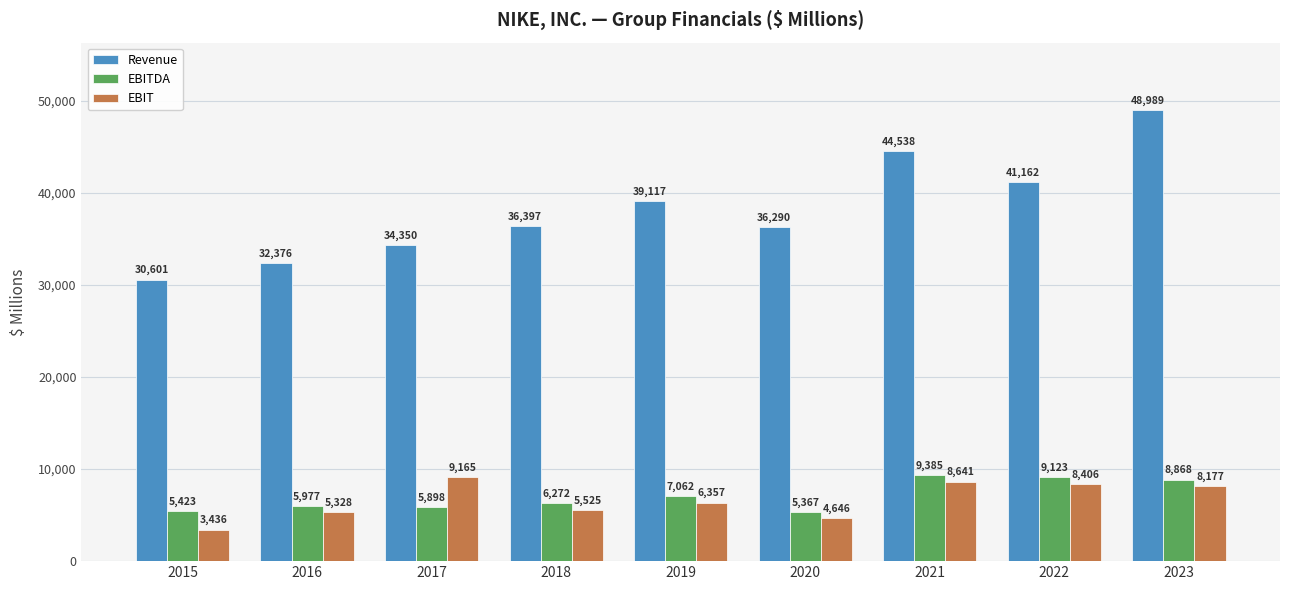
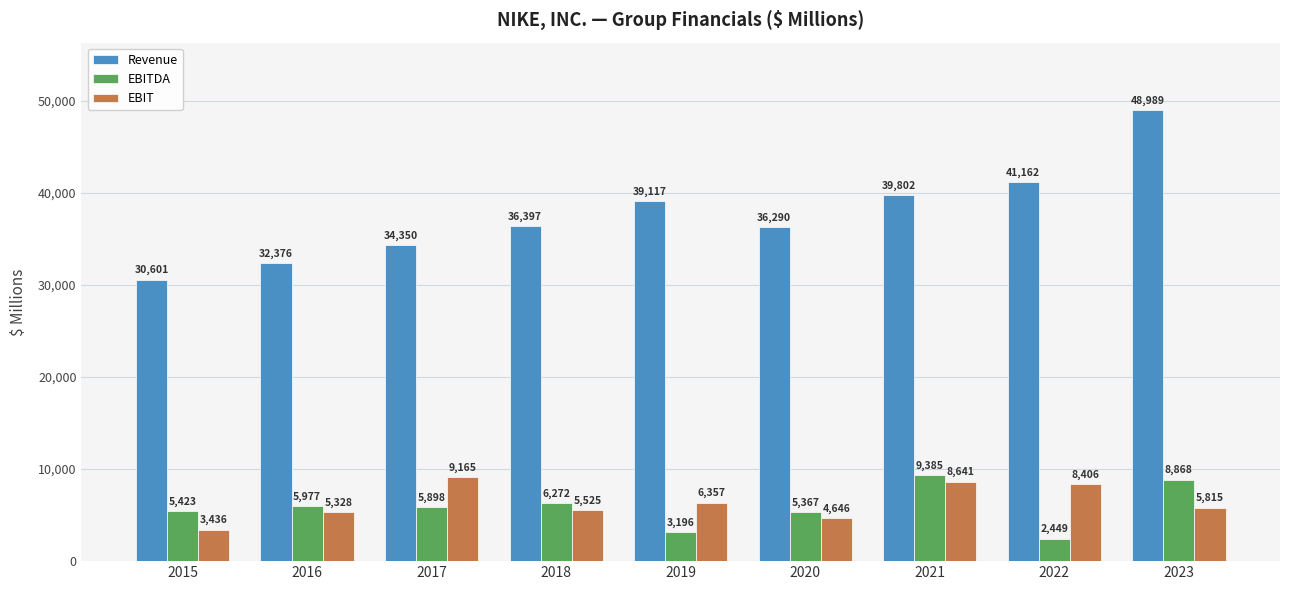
EBITDA, 2019: 7,062 -> 3,196
Revenue, 2021: 44,538 -> 39,802
EBITDA, 2022: 9,123 -> 2,449
EBIT, 2023: 8,177 -> 5,815
